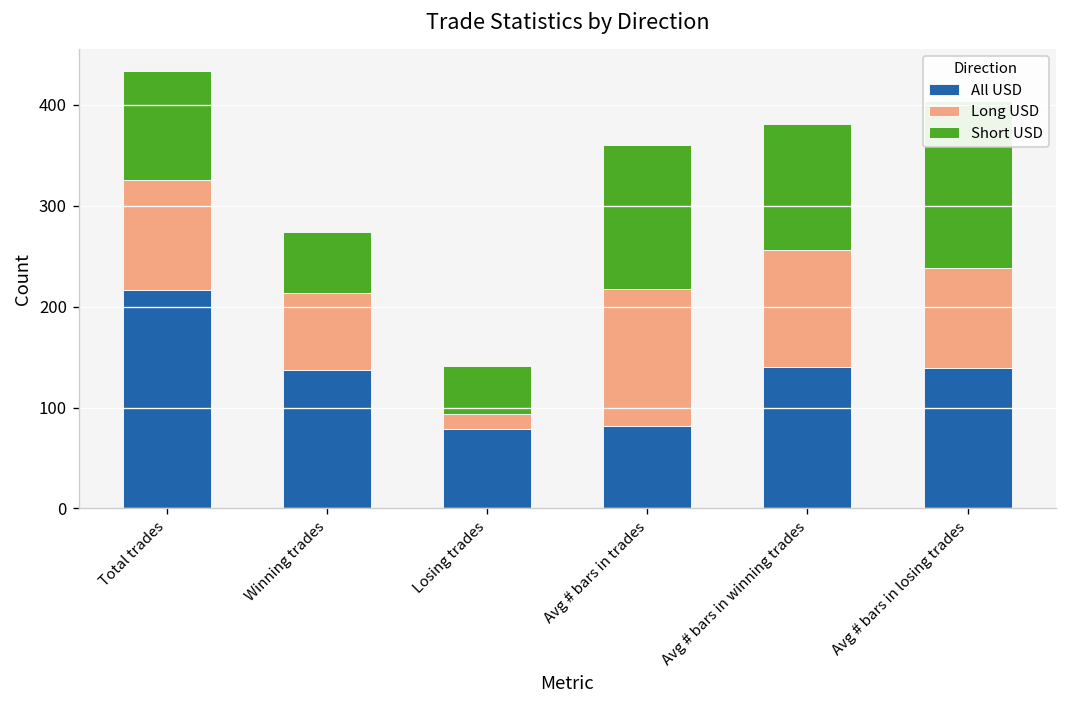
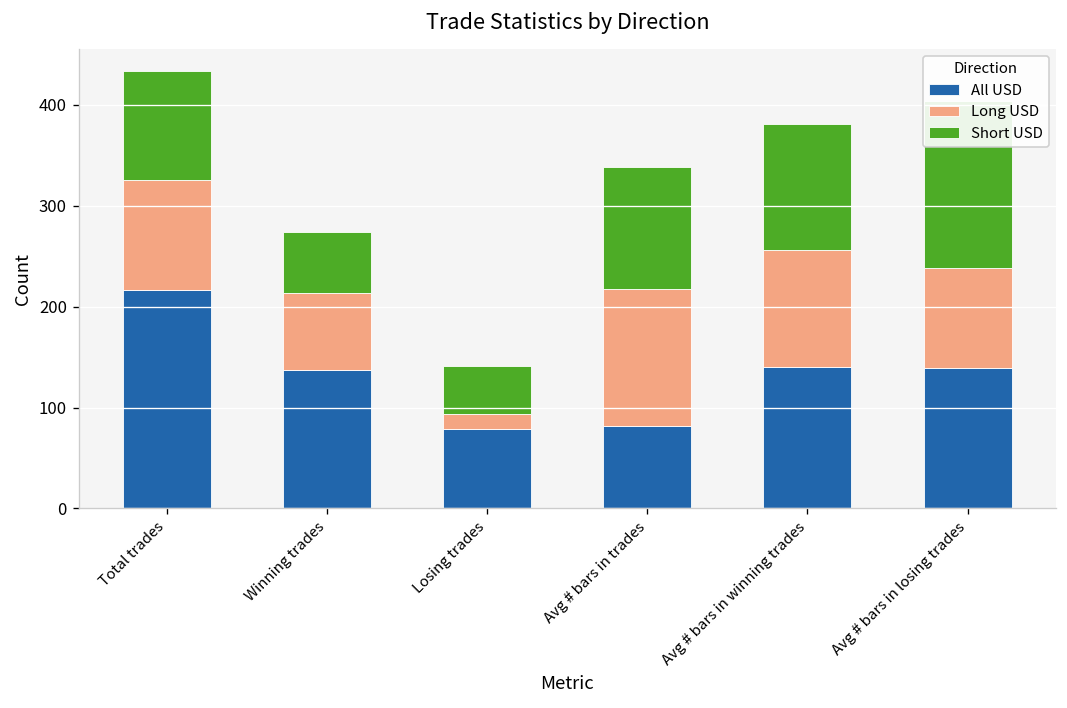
Short USD, Avg # bars in trades: 140 -> 120
